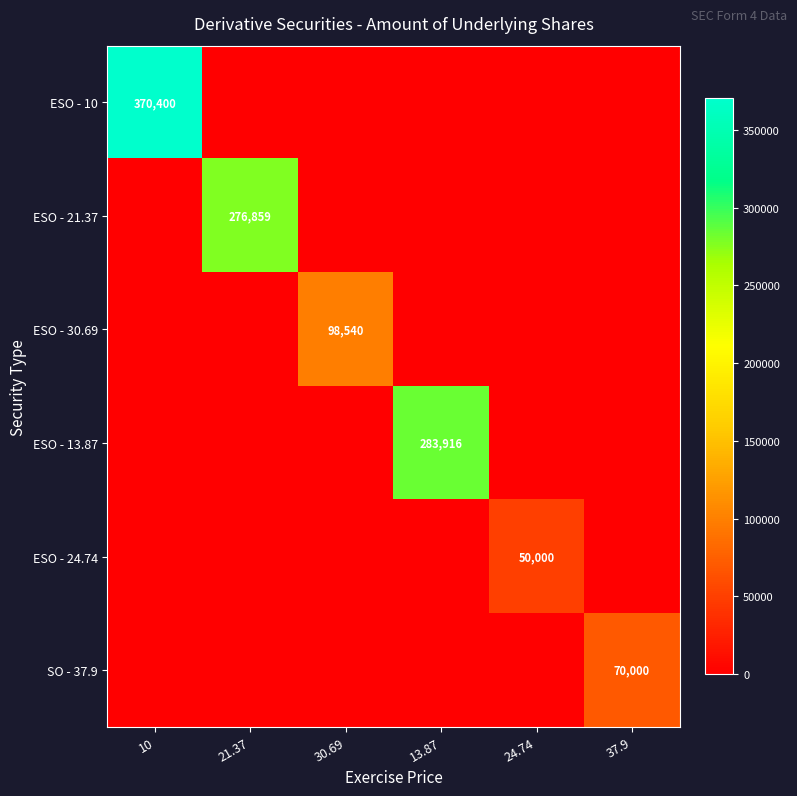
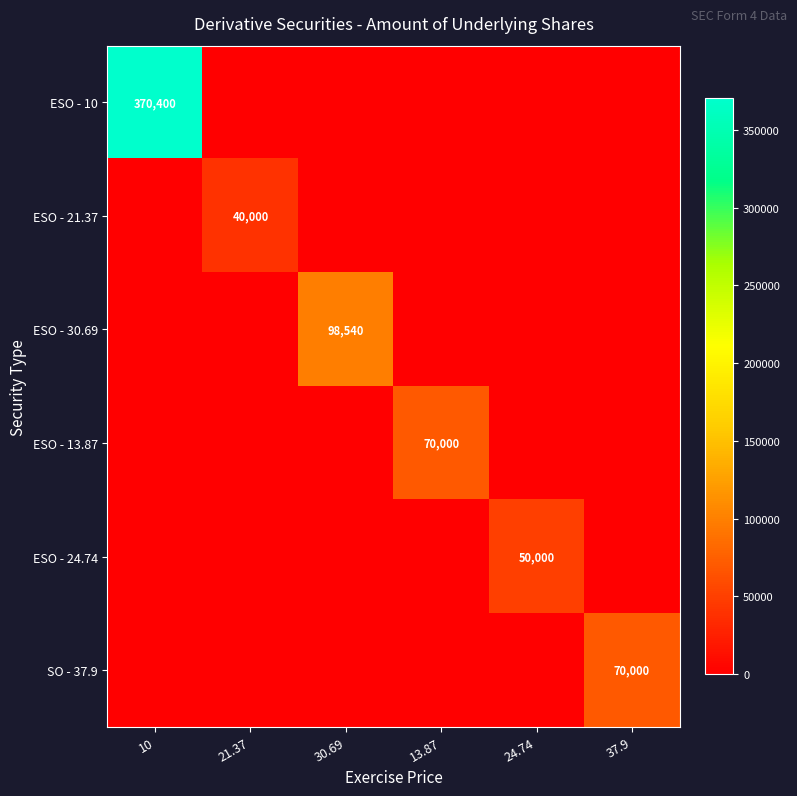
ESO - 21.37, 21.37: 276,859 -> 40,000
ESO - 13.87, 13.87: 283,916 -> 70,000
